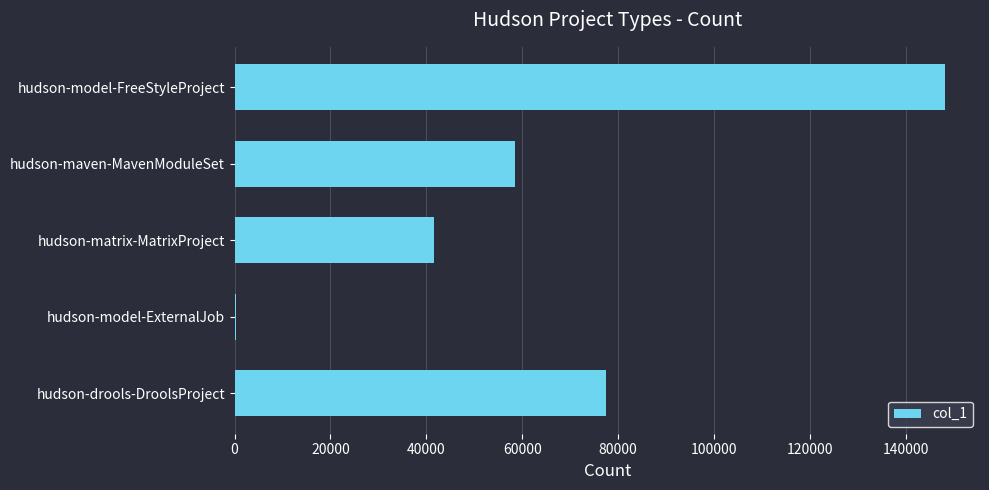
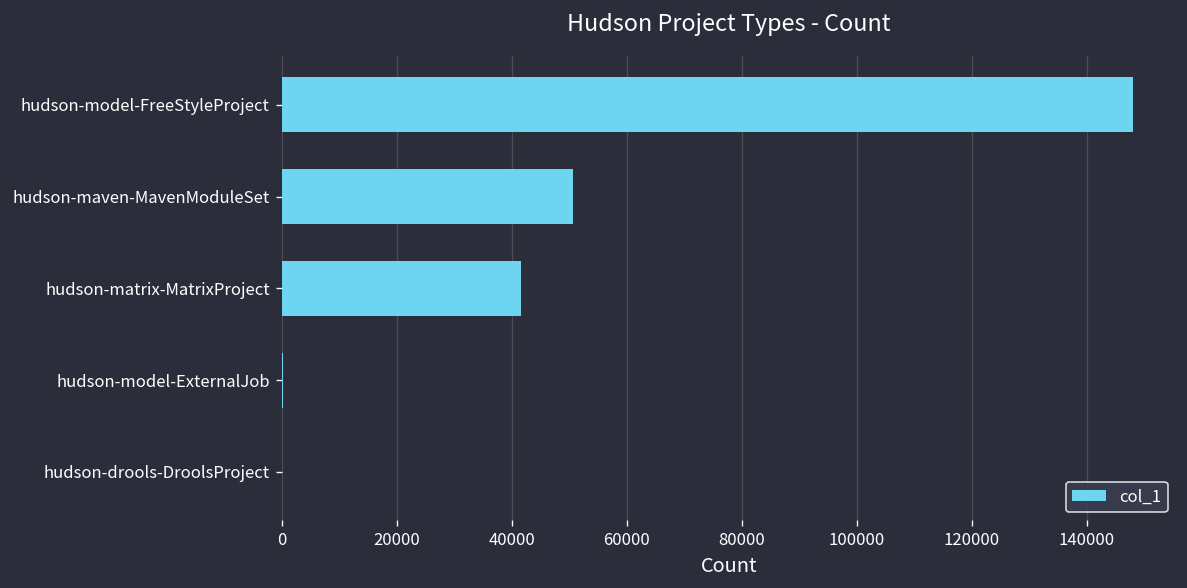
hudson-maven-MavenModuleSet: 58000 -> 51000
hudson-drools-DroolsProject: 77000 -> 0
